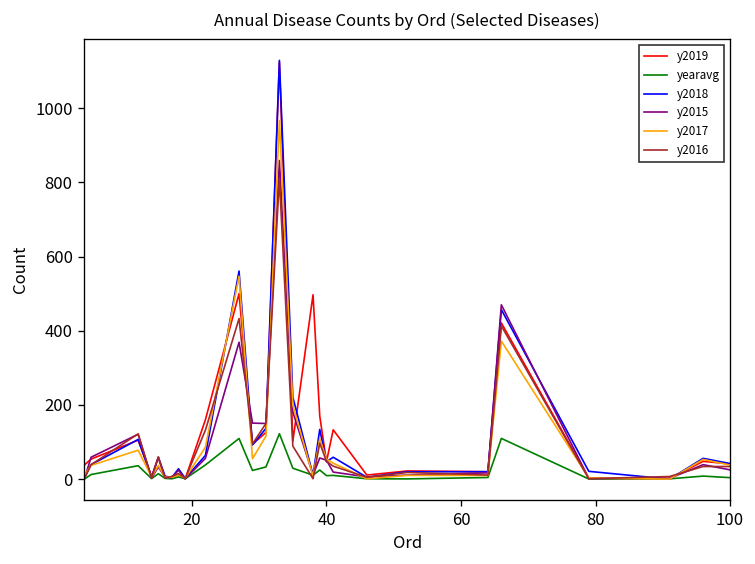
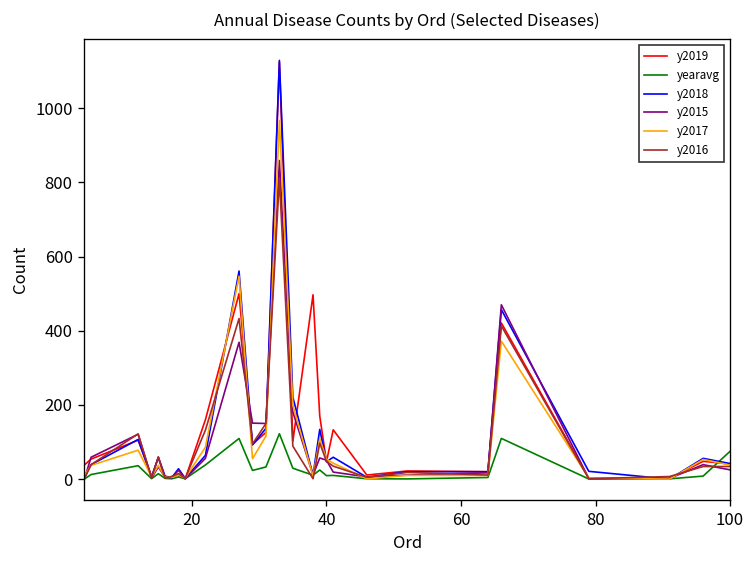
yearavg, 100: 0 -> 80
